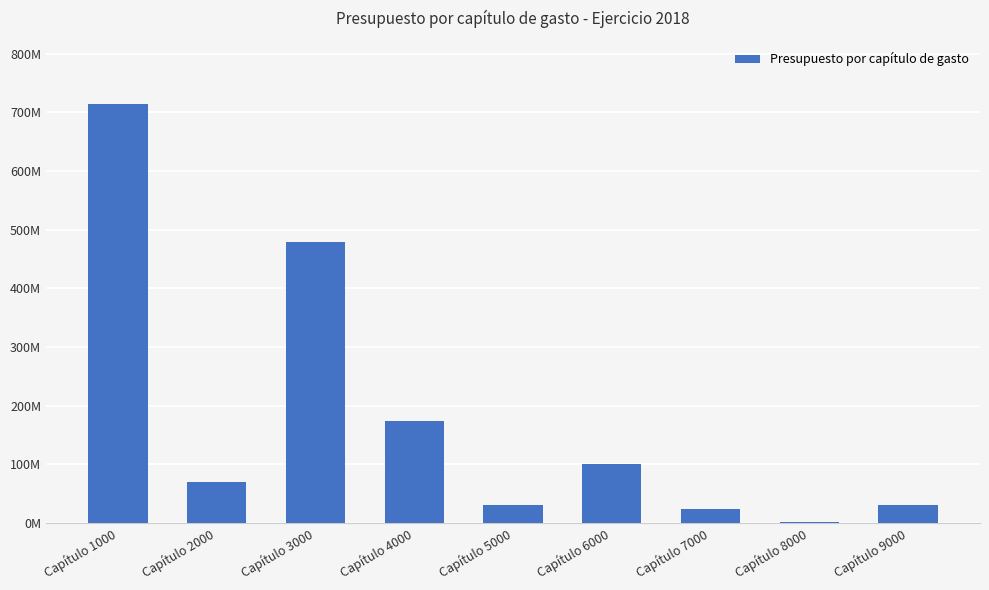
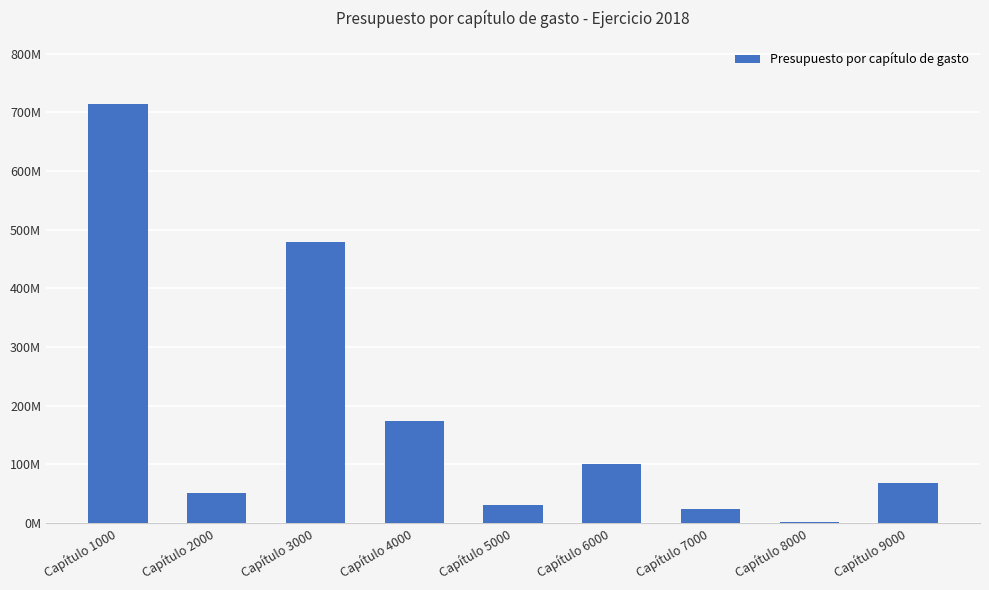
Capítulo 2000: 70000000 -> 50000000
Capítulo 9000: 30000000 -> 70000000
